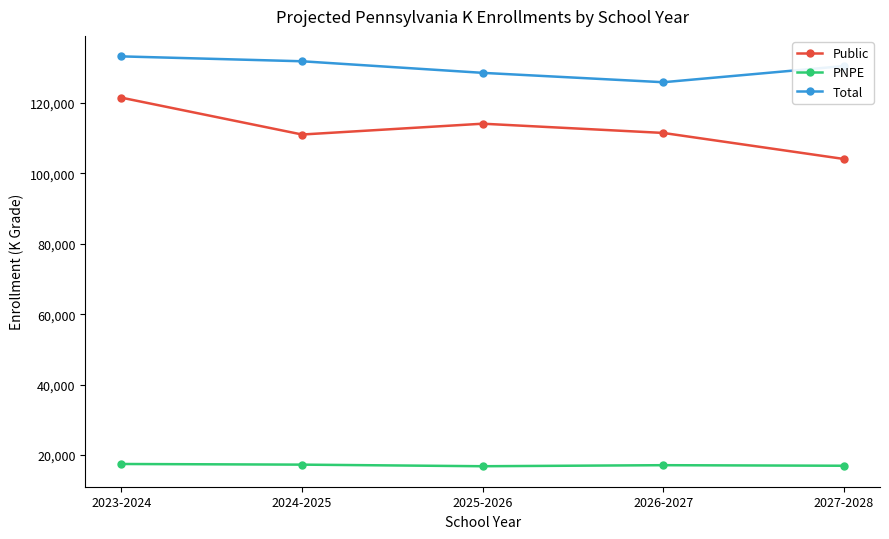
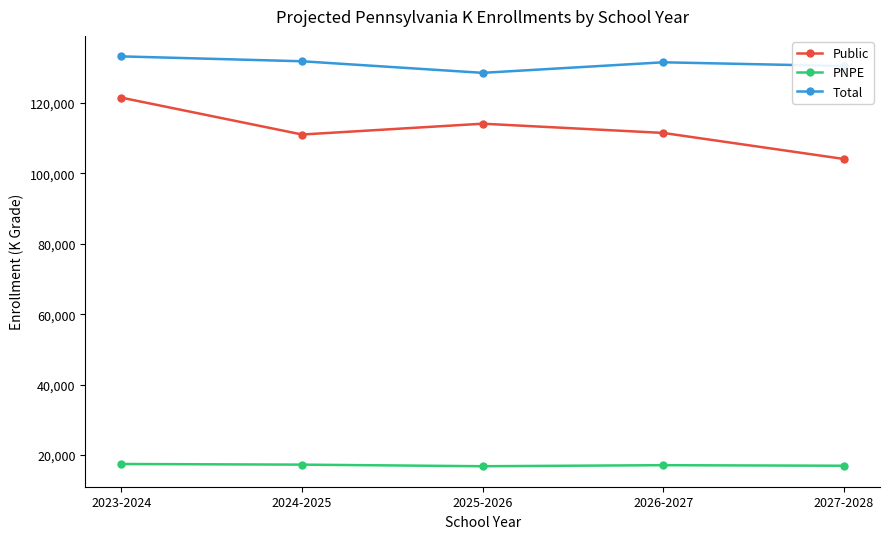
Total, 2026-2027: 126,000 -> 132,000
